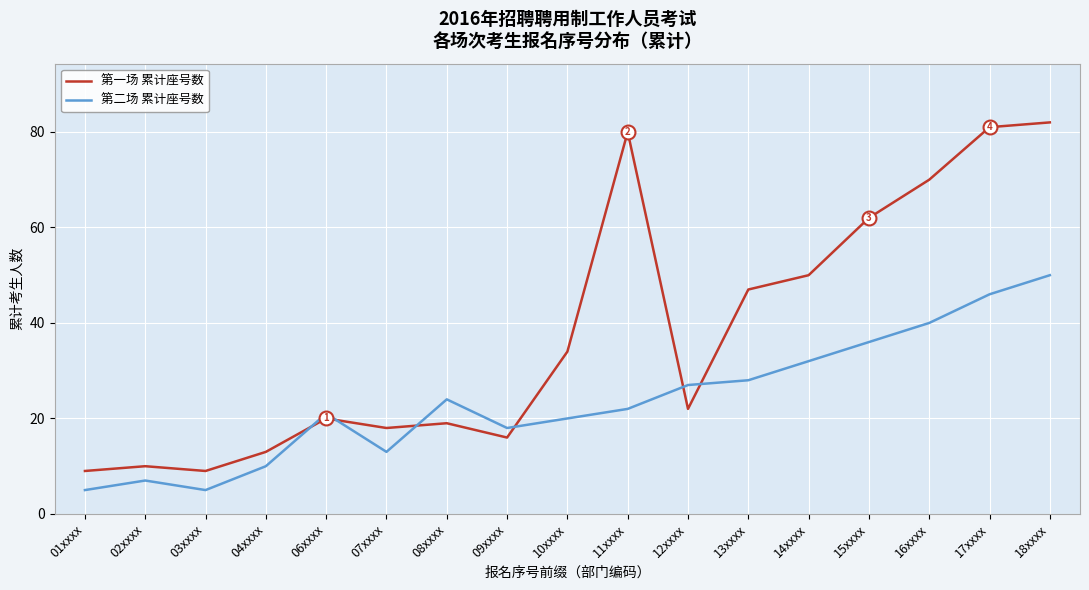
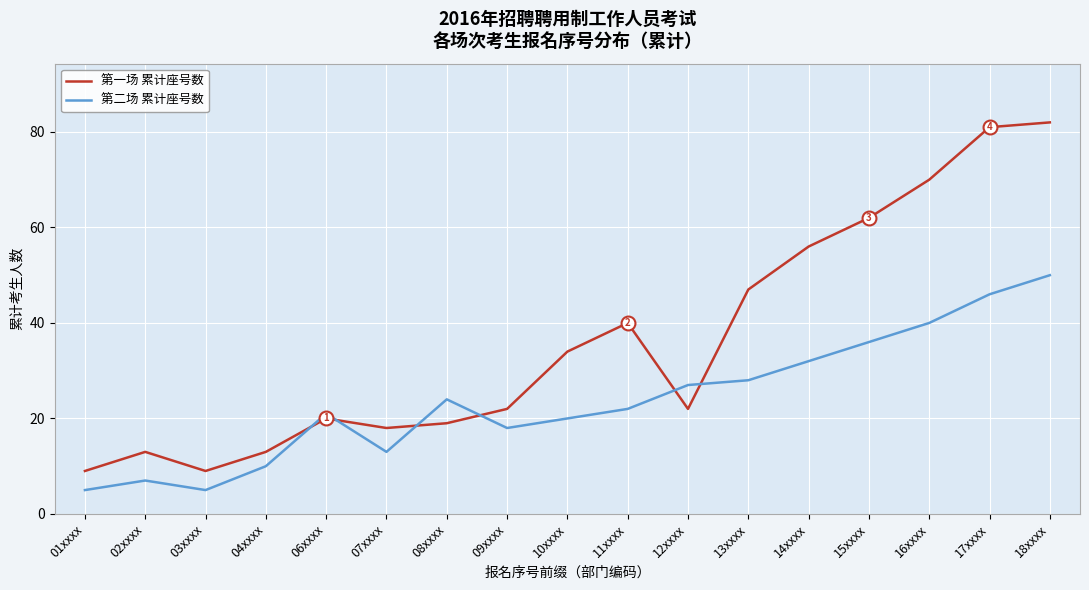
第一场 累计座号数, 02xxxx: 10 -> 13
第一场 累计座号数, 09xxxx: 16 -> 22
第一场 累计座号数, 11xxxx: 80 -> 40
第一场 累计座号数, 14xxxx: 50 -> 56
